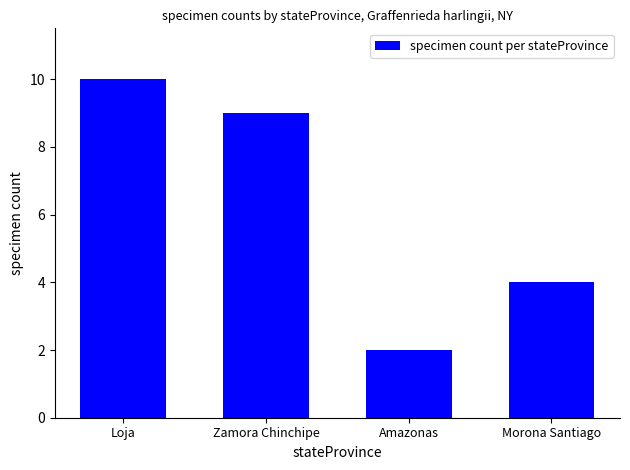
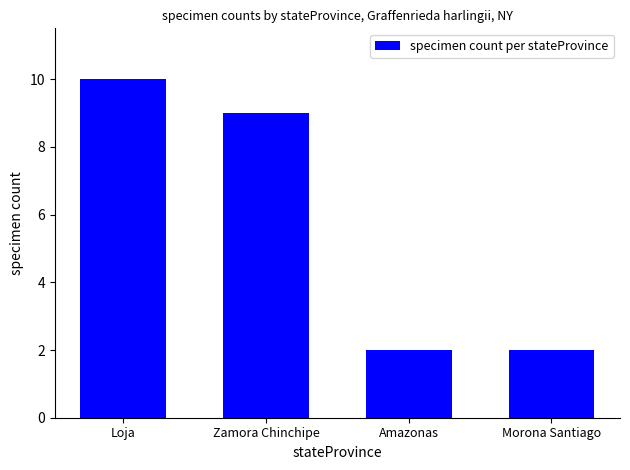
Morona Santiago: 4 -> 2
